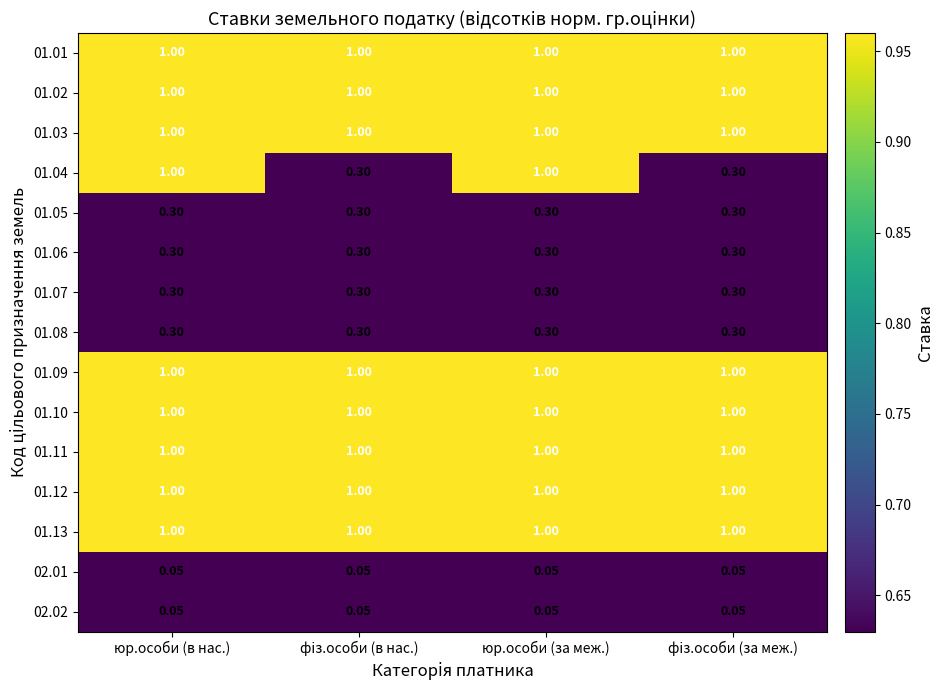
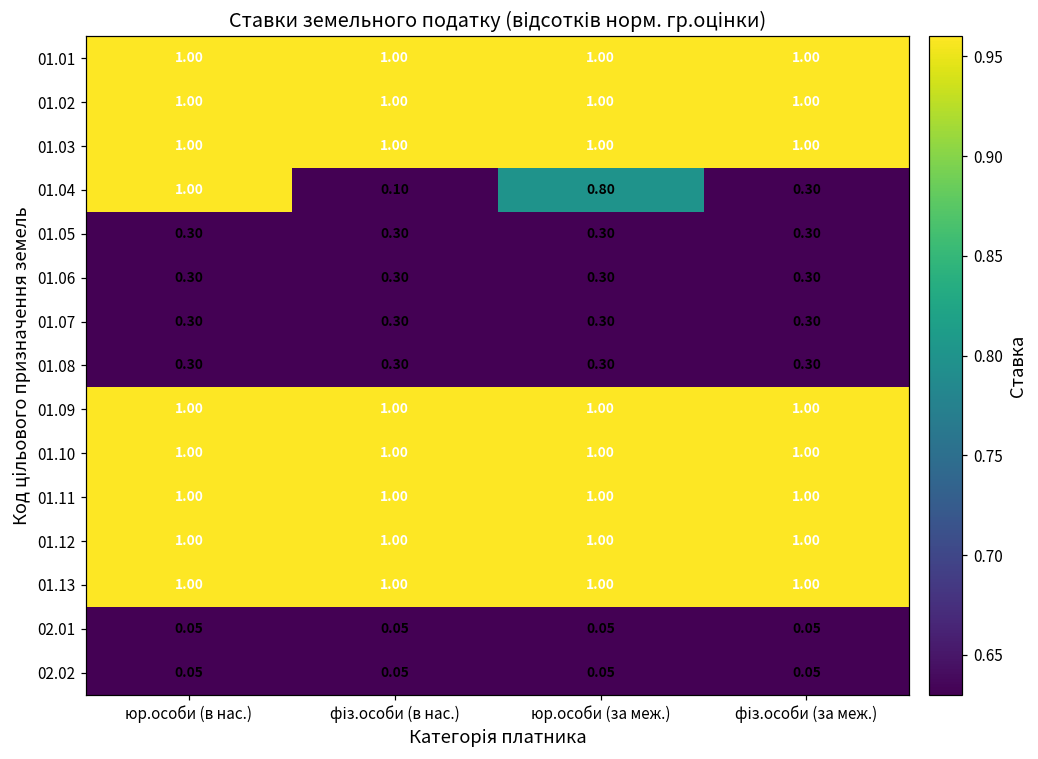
01.04, фіз.особи (в нас.): 0.30 -> 0.10
01.04, юр.особи (за меж.): 1.00 -> 0.80
